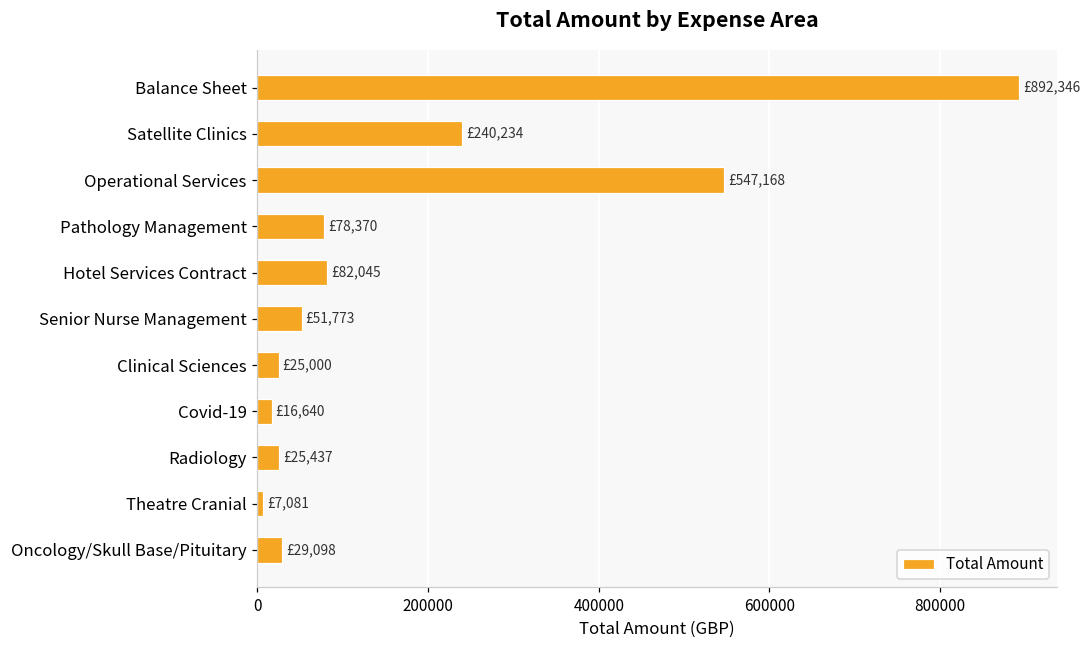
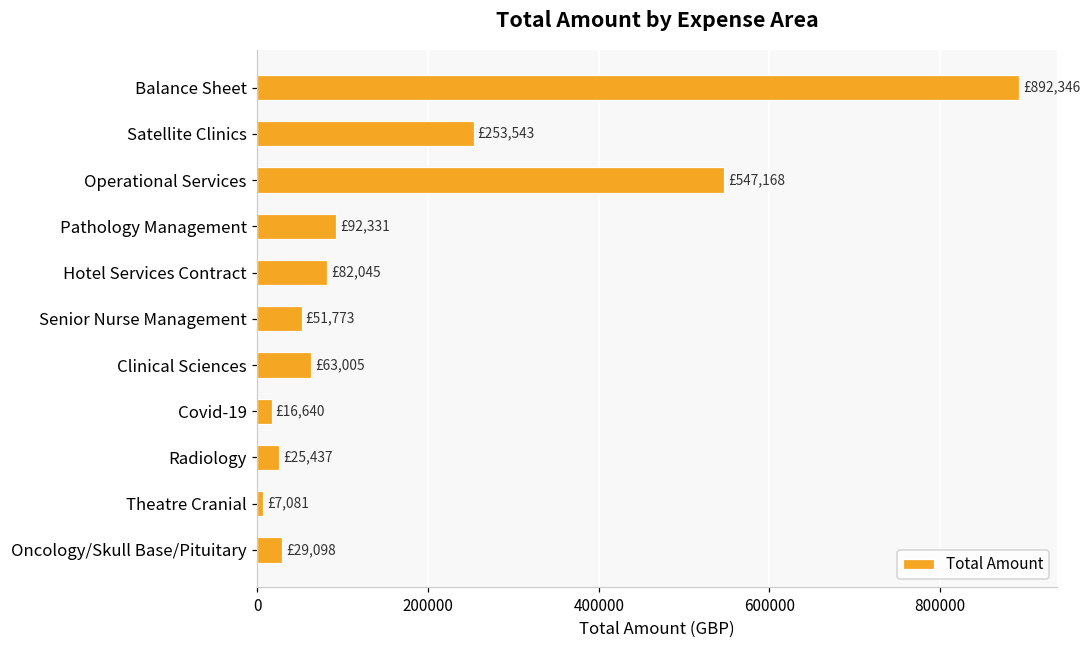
Satellite Clinics: £240,234 -> £253,543
Pathology Management: £78,370 -> £92,331
Clinical Sciences: £25,000 -> £63,005
